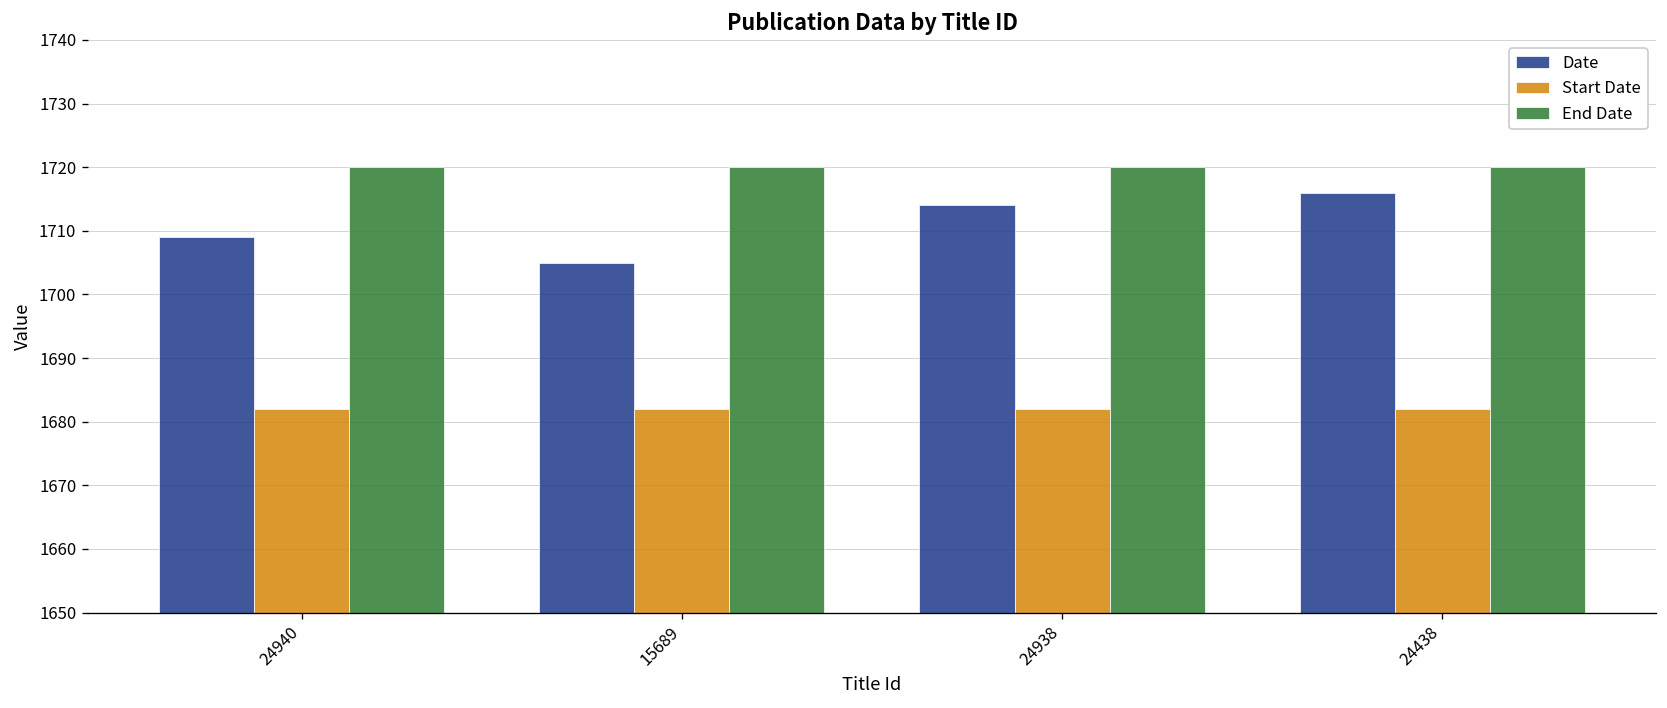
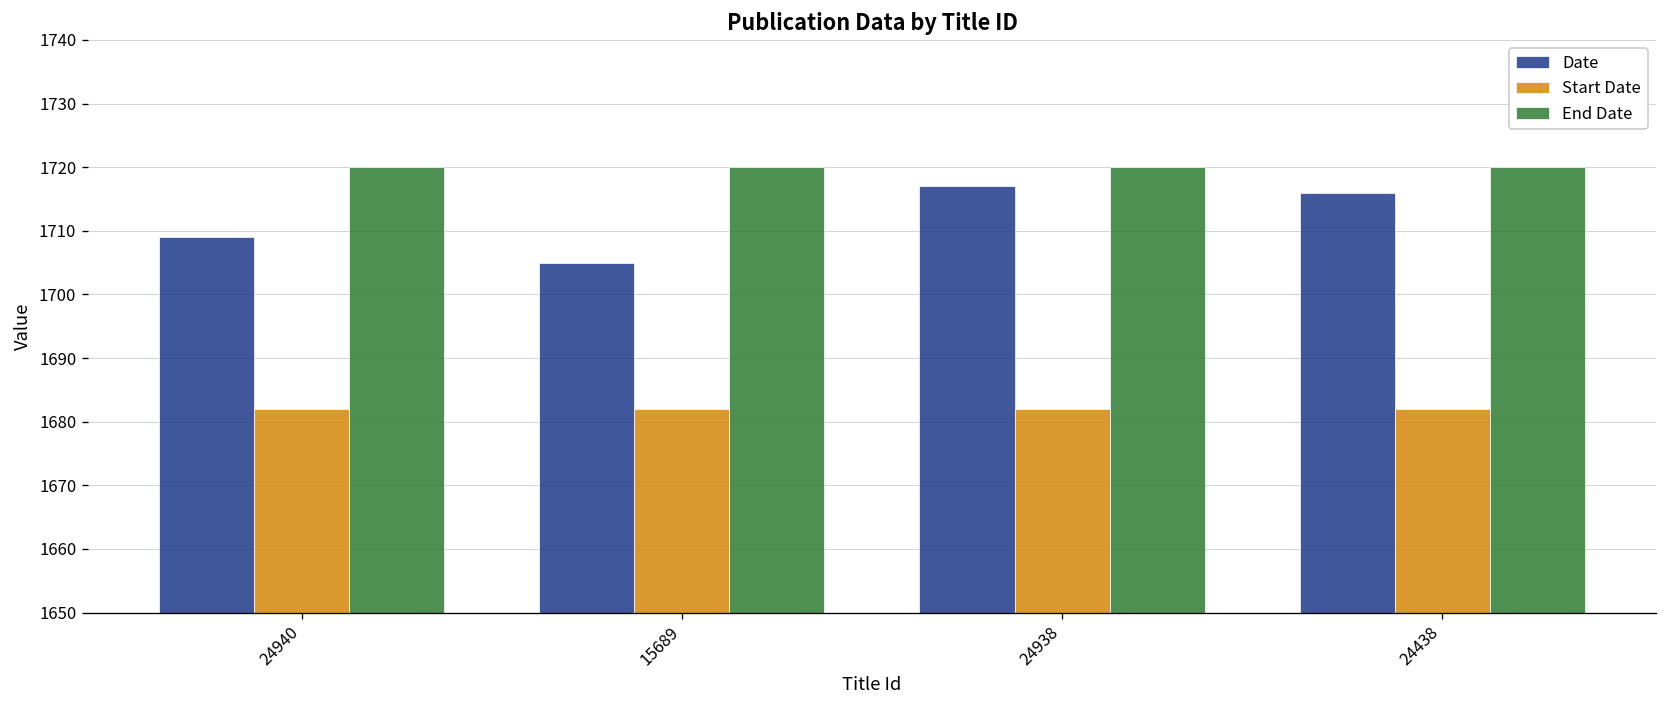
Date, 24938: 1714 -> 1717
